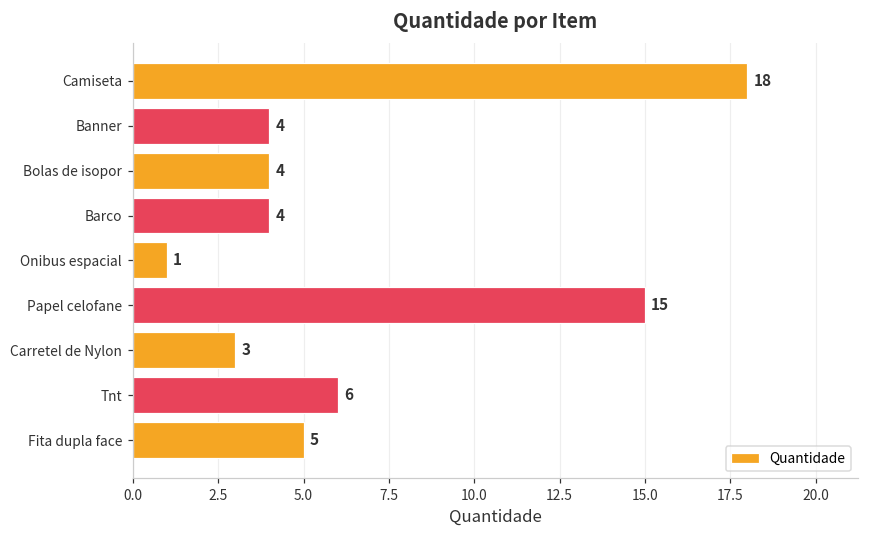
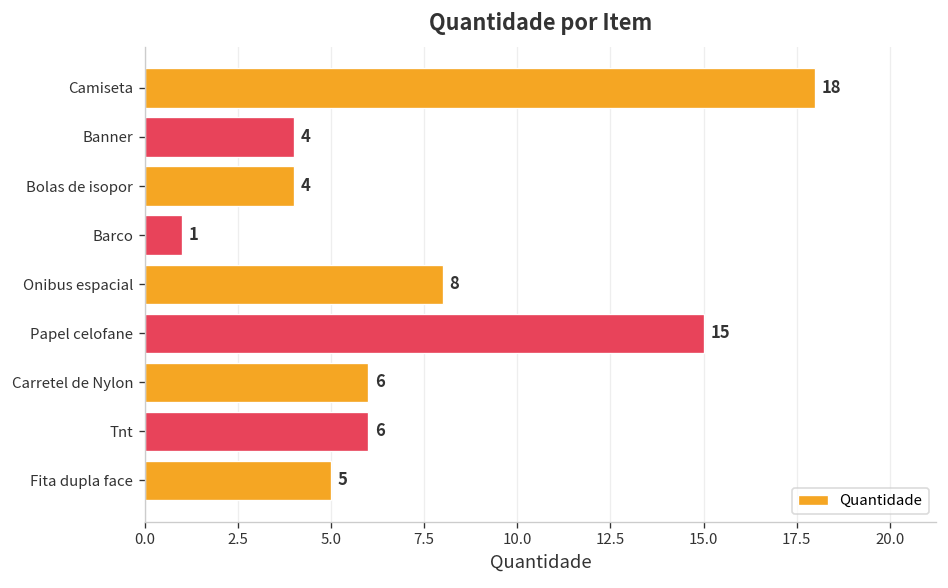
Barco: 4 -> 1
Onibus espacial: 1 -> 8
Carretel de Nylon: 3 -> 6
